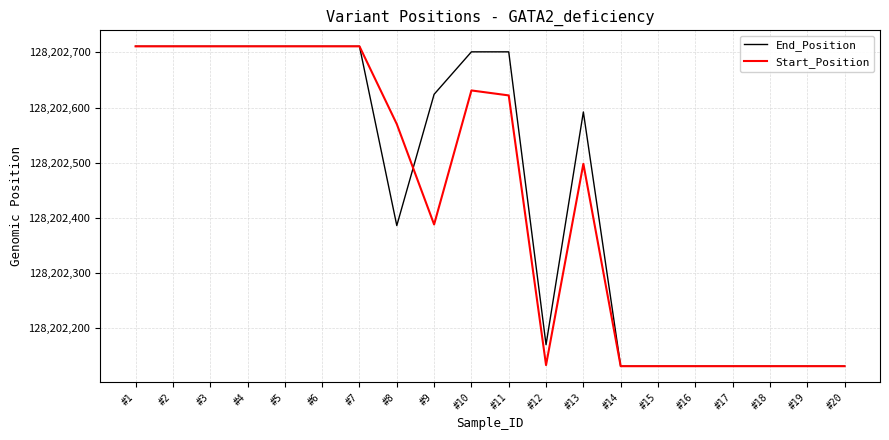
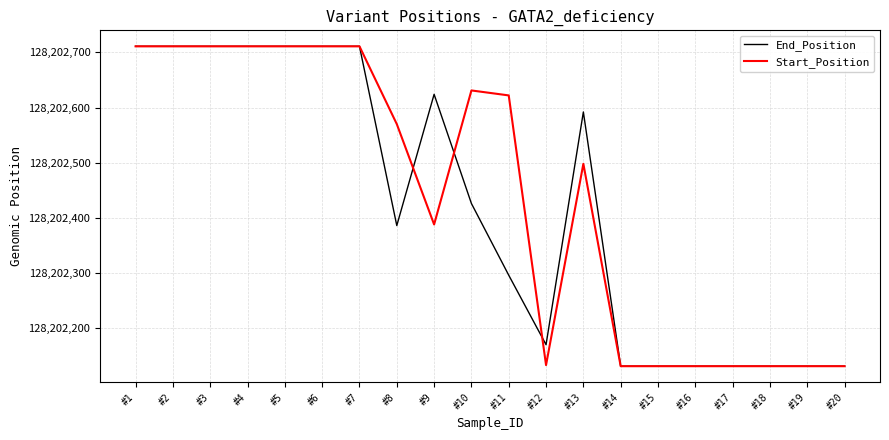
End_Position, #10: 128,202,700 -> 128,202,430
End_Position, #11: 128,202,700 -> 128,202,300
